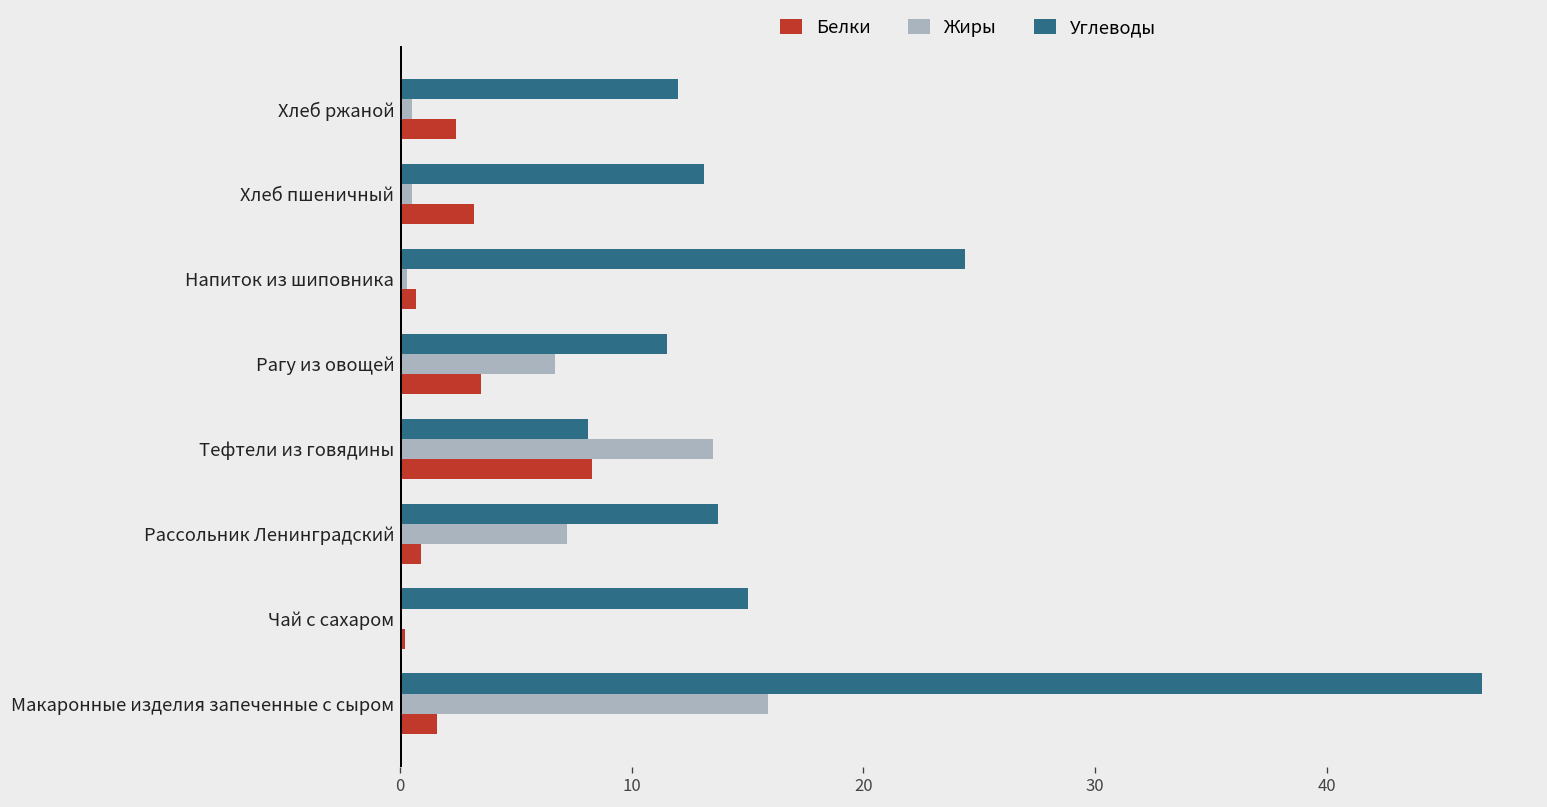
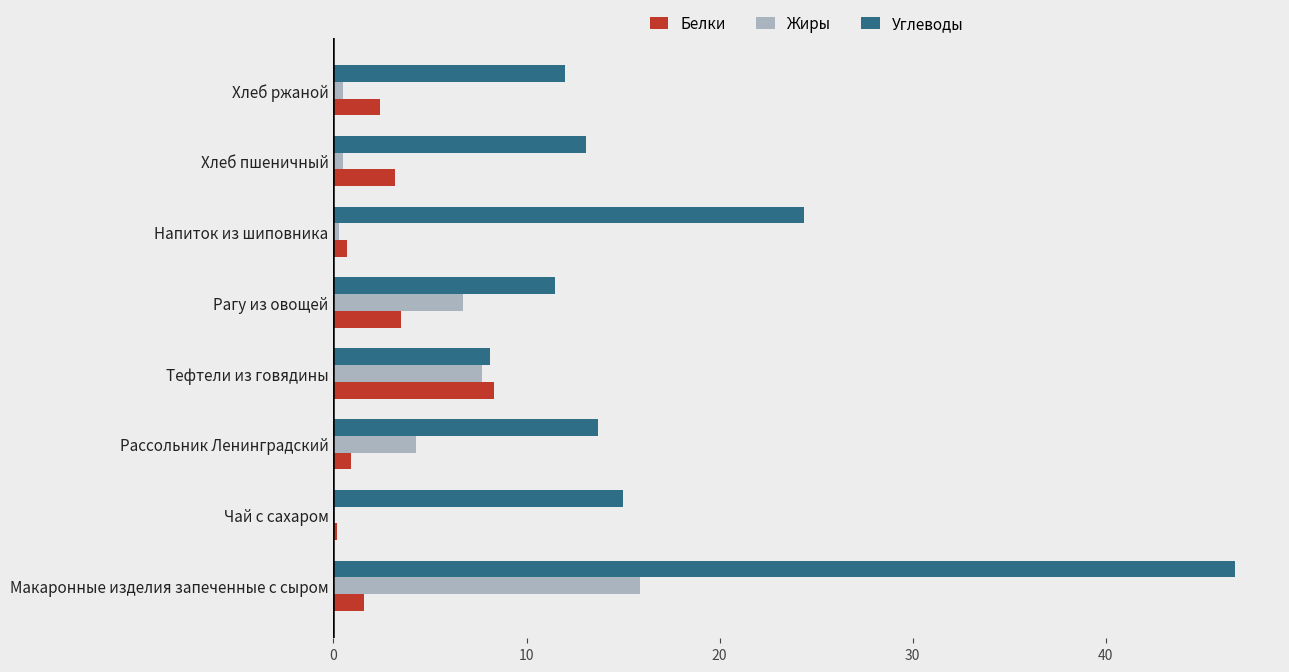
Жиры, Тефтели из говядины: 13.5 -> 7.7
Жиры, Рассольник Ленинградский: 7.2 -> 4.3
